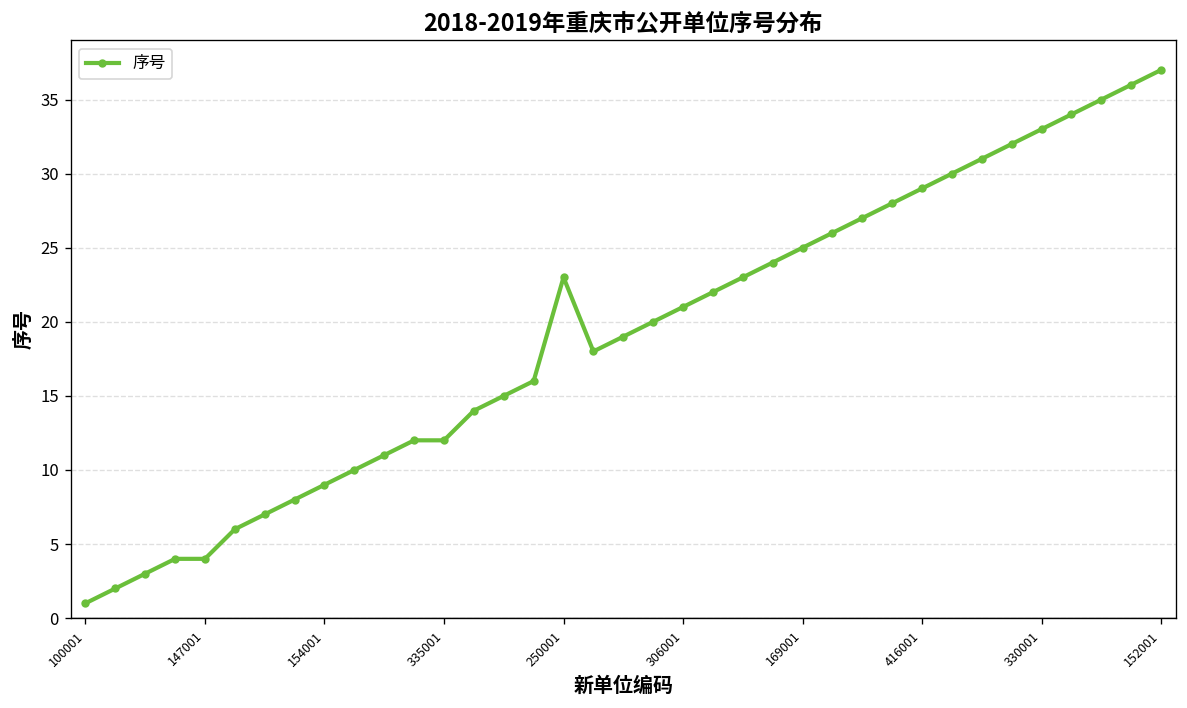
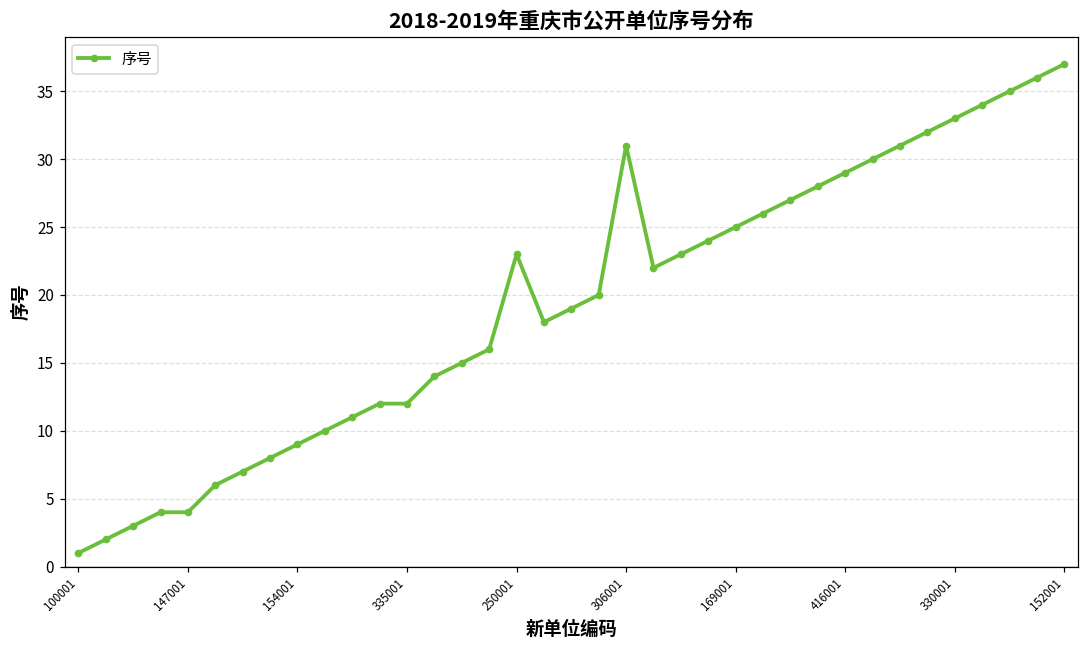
306001: 21 -> 31
